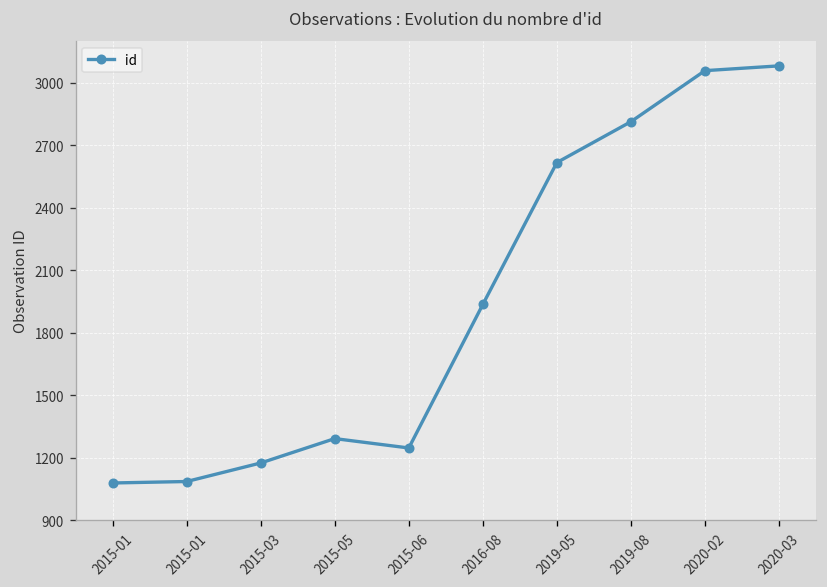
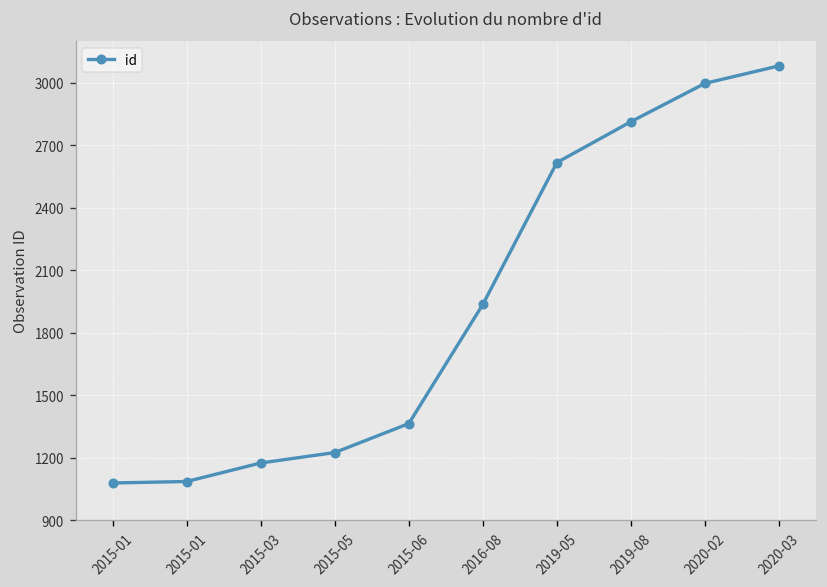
2015-05: 1290 -> 1220
2015-06: 1250 -> 1360
2020-02: 3060 -> 3000
